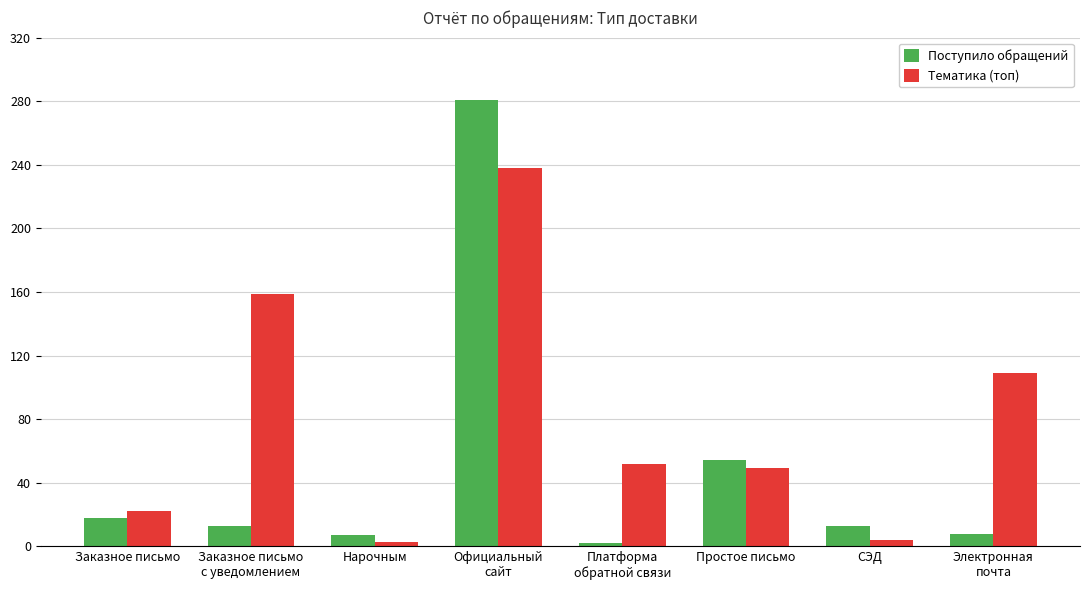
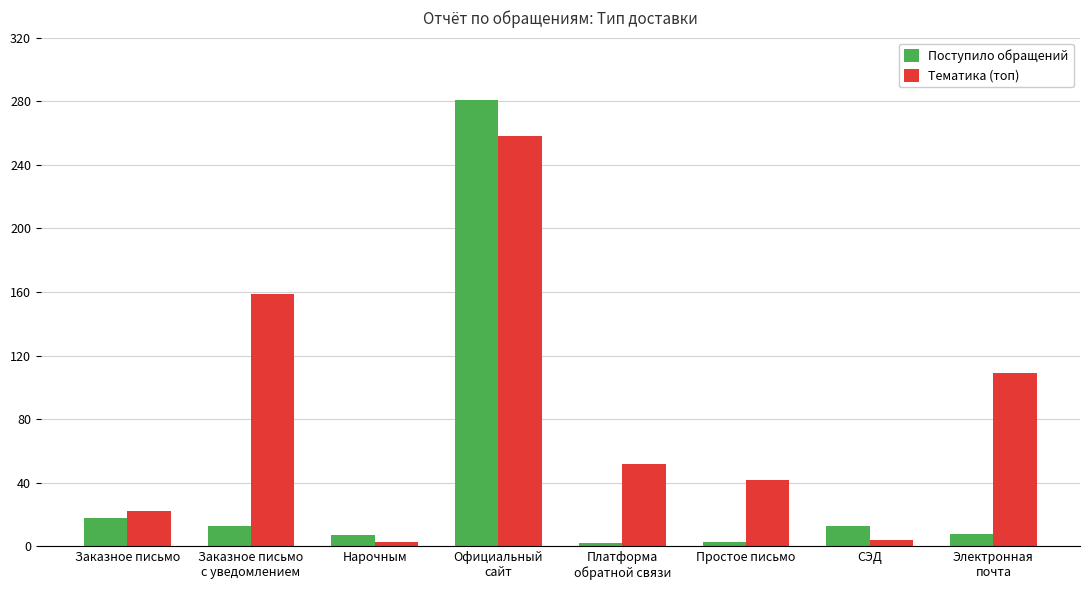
Тематика (топ), Официальный сайт: 238 -> 258
Поступило обращений, Простое письмо: 54 -> 3
Тематика (топ), Простое письмо: 49 -> 42
